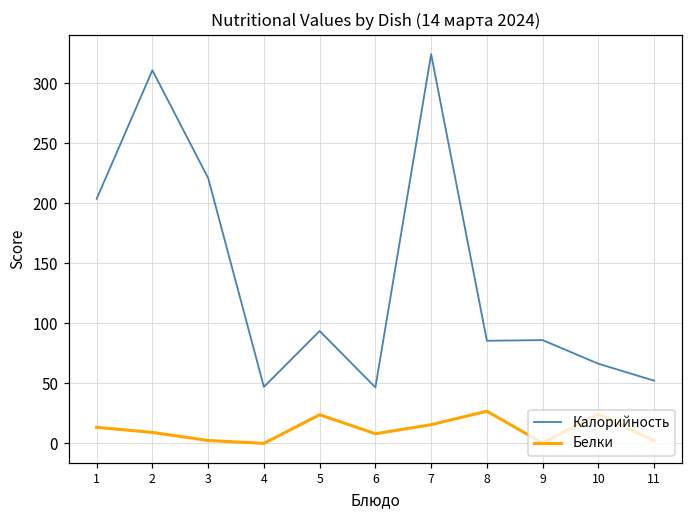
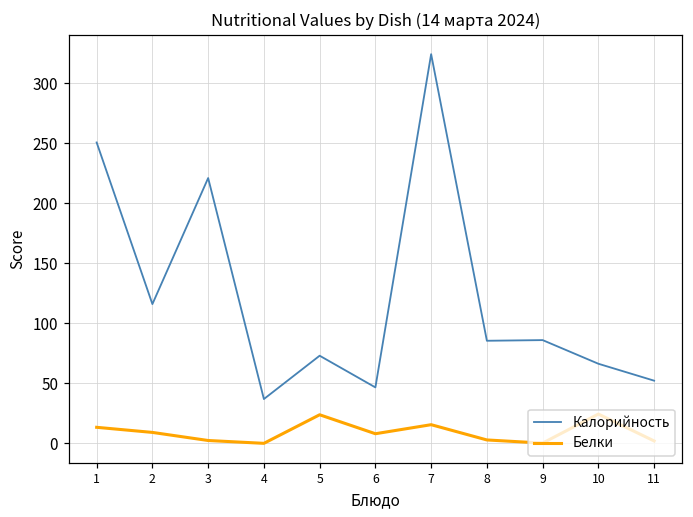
Калорийность, 1: 204 -> 251
Калорийность, 2: 311 -> 116
Калорийность, 4: 47 -> 37
Калорийность, 5: 94 -> 73
Белки, 8: 27 -> 3
